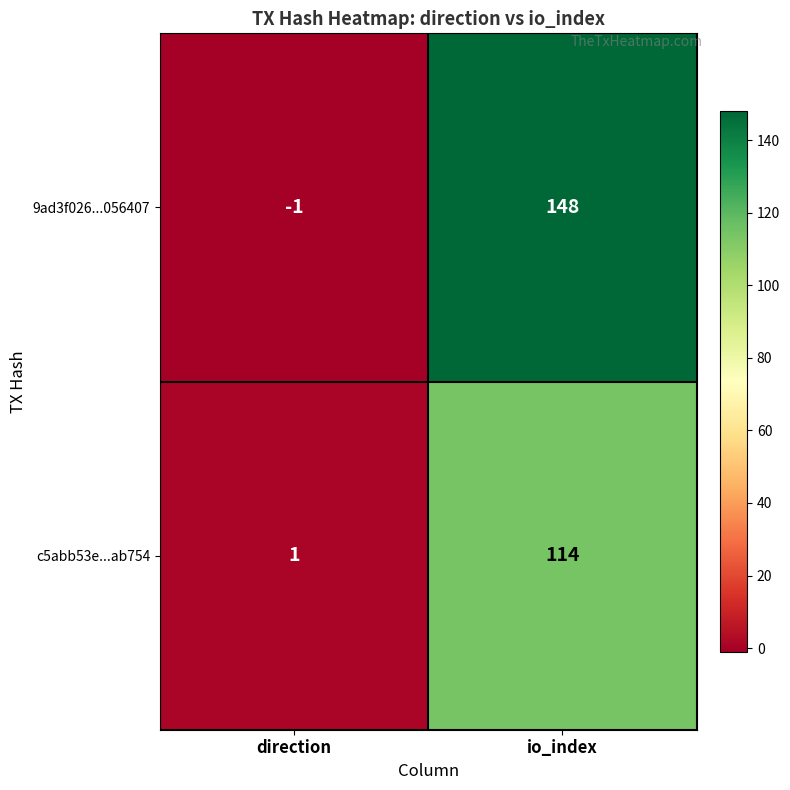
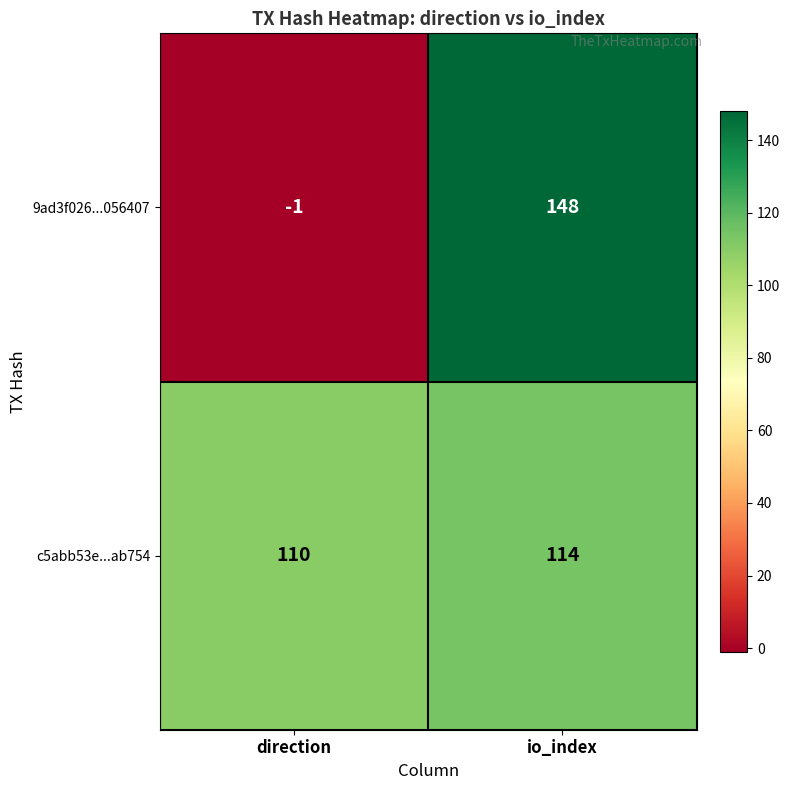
c5abb53e...ab754, direction: 1 -> 110
